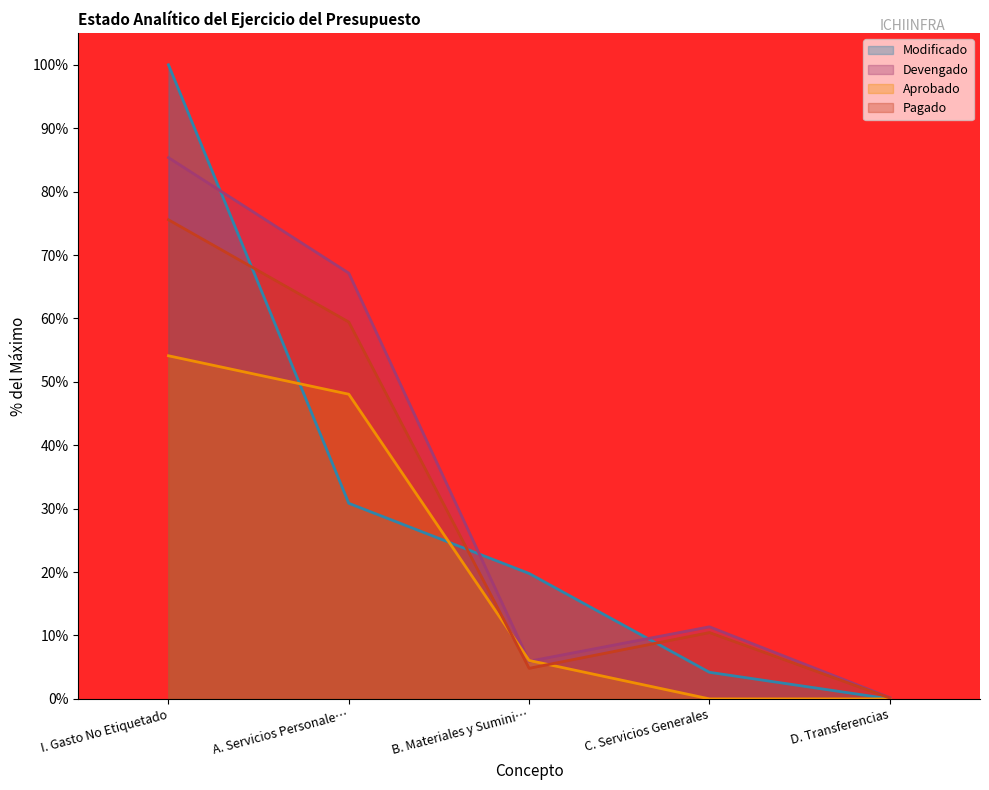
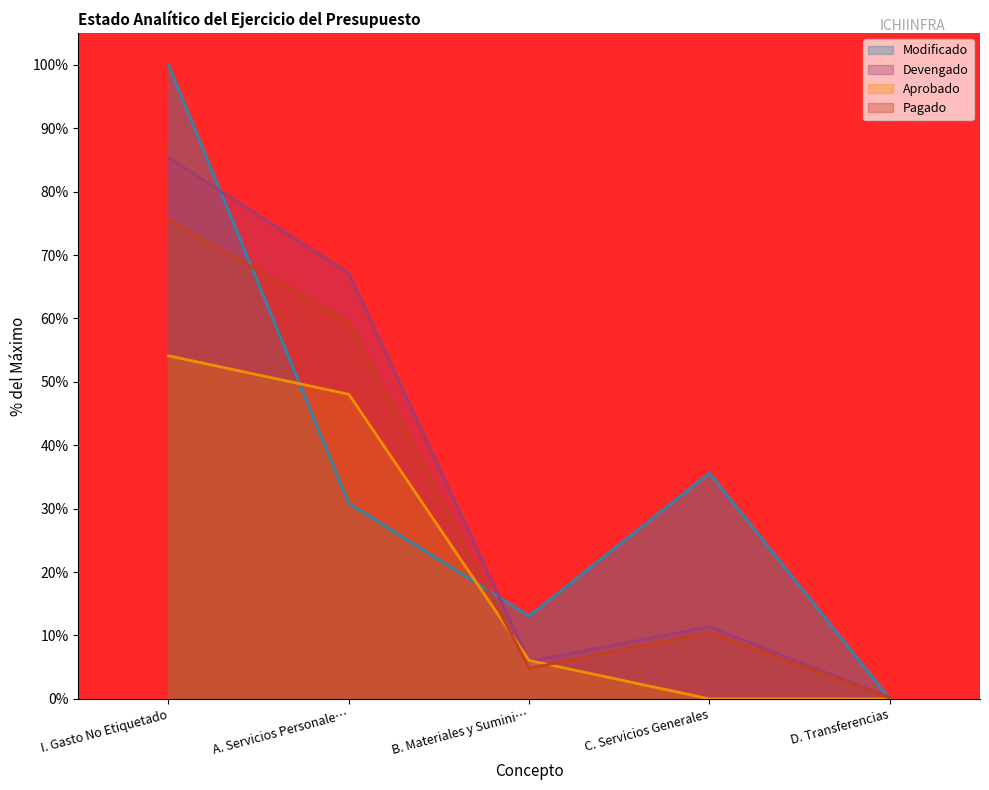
Modificado, B. Materiales y Sumini…: 20% -> 13%
Modificado, C. Servicios Generales: 4% -> 36%
